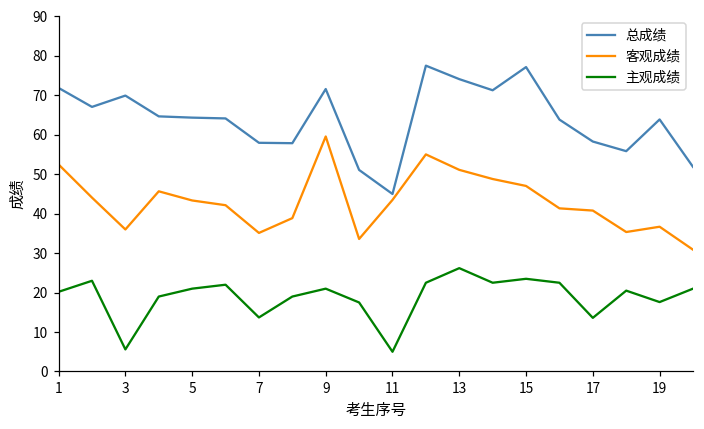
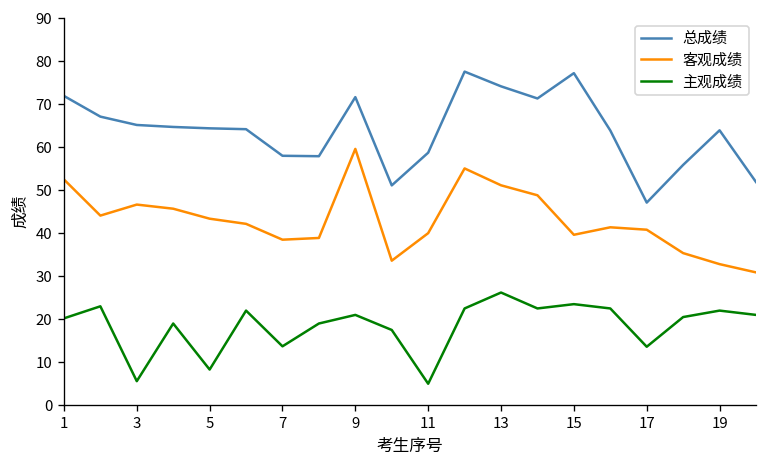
总成绩, 3: 70 -> 65
客观成绩, 3: 36 -> 47
主观成绩, 5: 21 -> 8
客观成绩, 7: 35 -> 38
总成绩, 11: 45 -> 59
客观成绩, 11: 44 -> 40
客观成绩, 15: 47 -> 40
总成绩, 17: 58 -> 47
客观成绩, 19: 37 -> 33
主观成绩, 19: 18 -> 22
